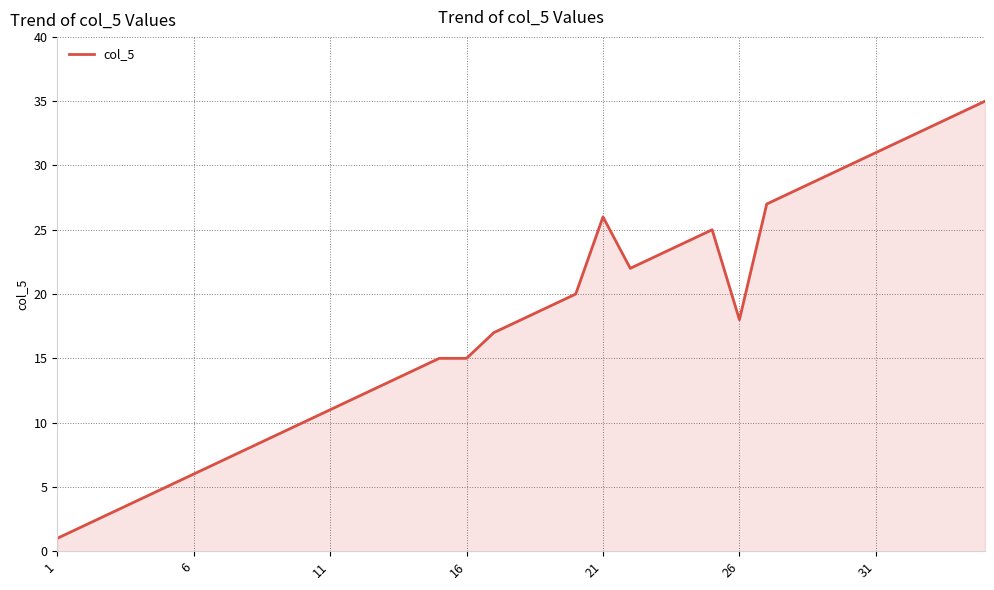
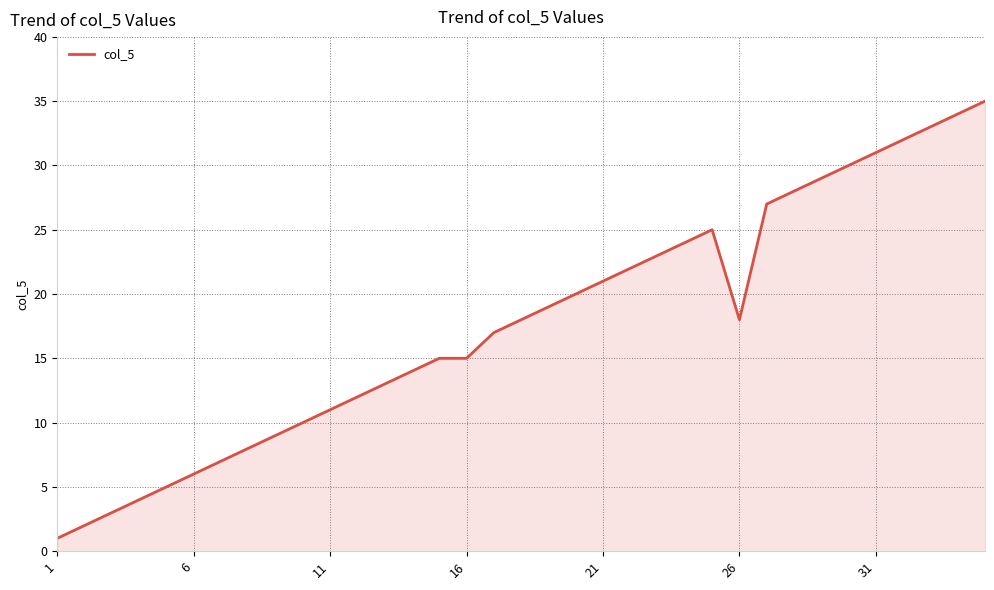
21: 26 -> 21
